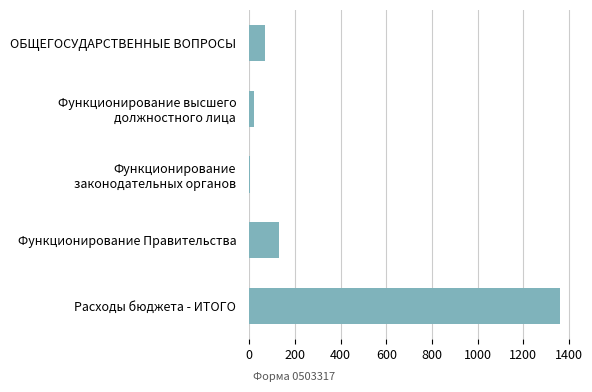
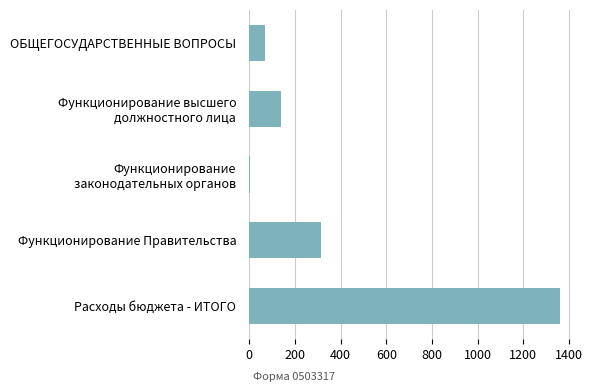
Функционирование высшего должностного лица: 20 -> 140
Функционирование Правительства: 130 -> 310
